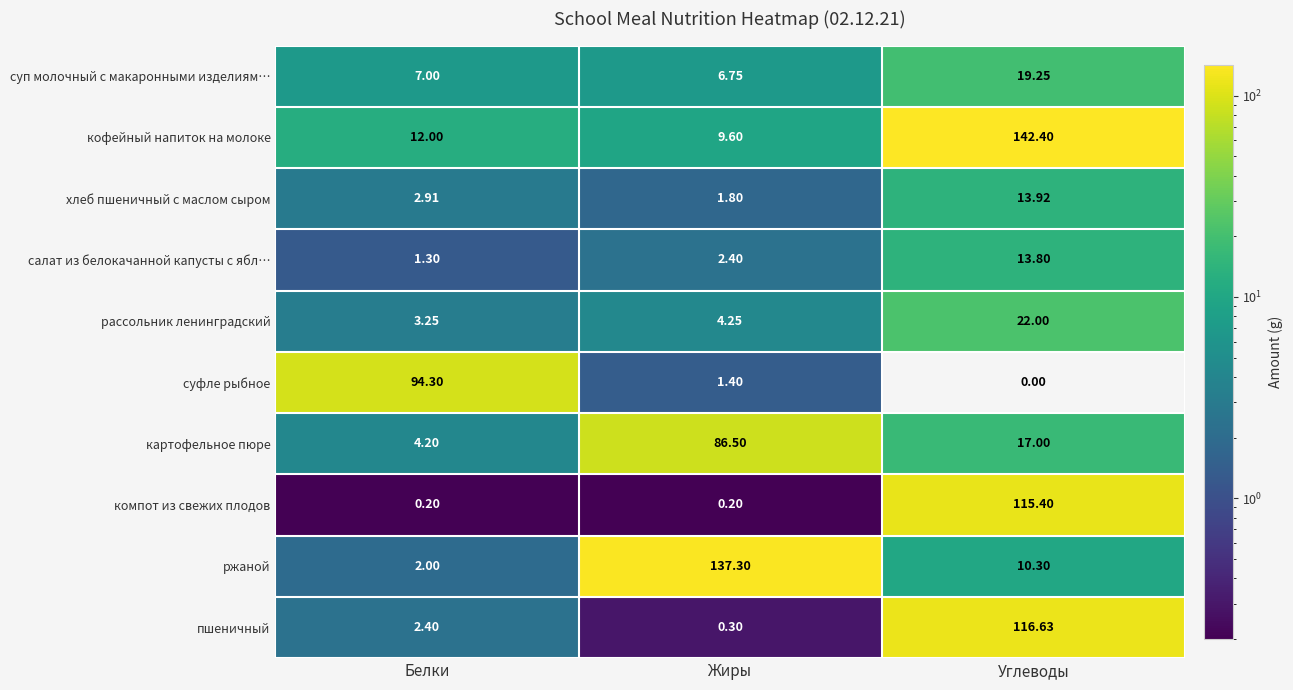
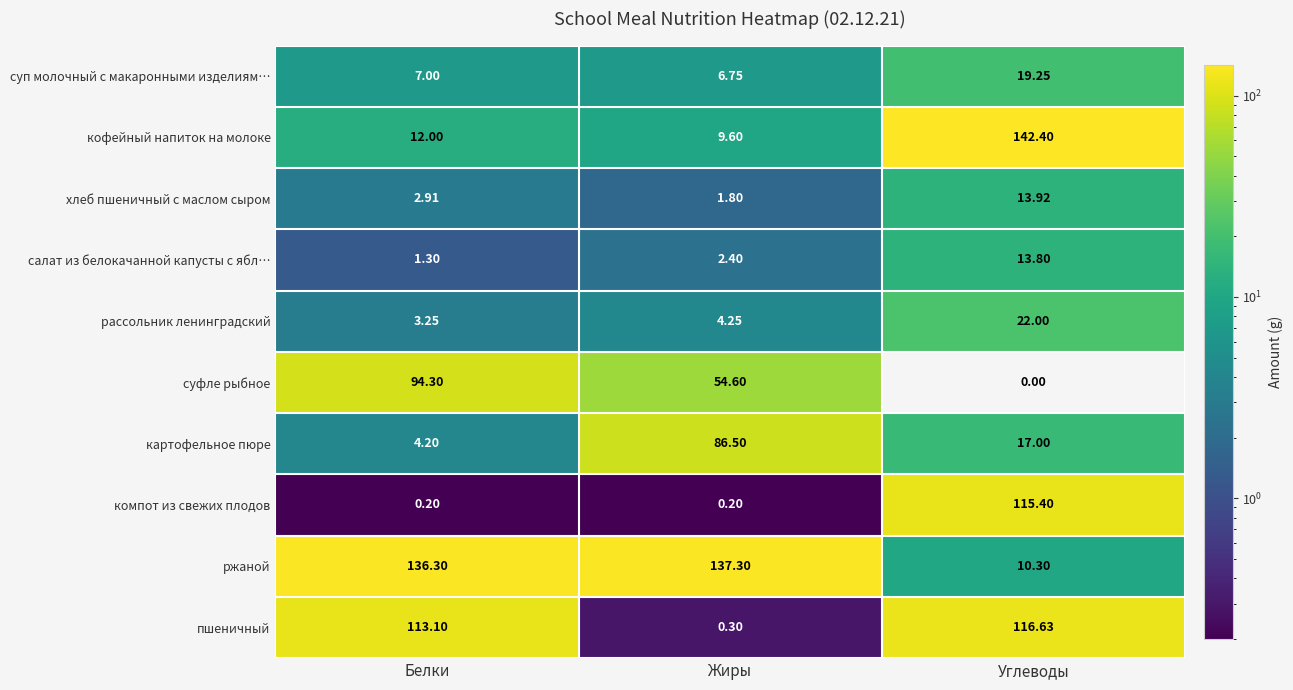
суфле рыбное, Жиры: 1.40 -> 54.60
ржаной, Белки: 2.00 -> 136.30
пшеничный, Белки: 2.40 -> 113.10
